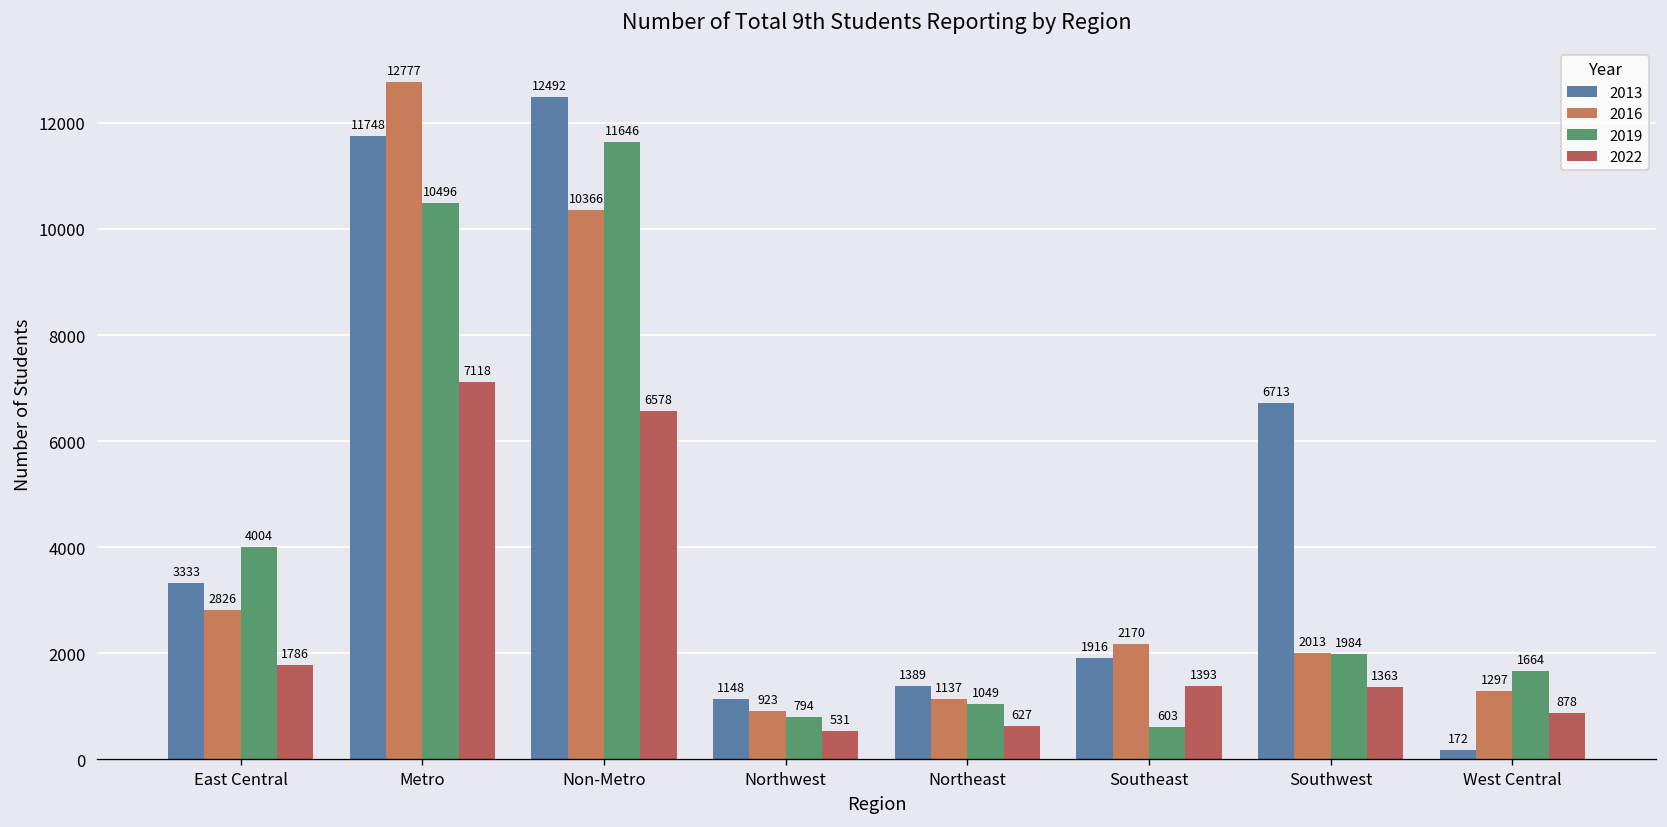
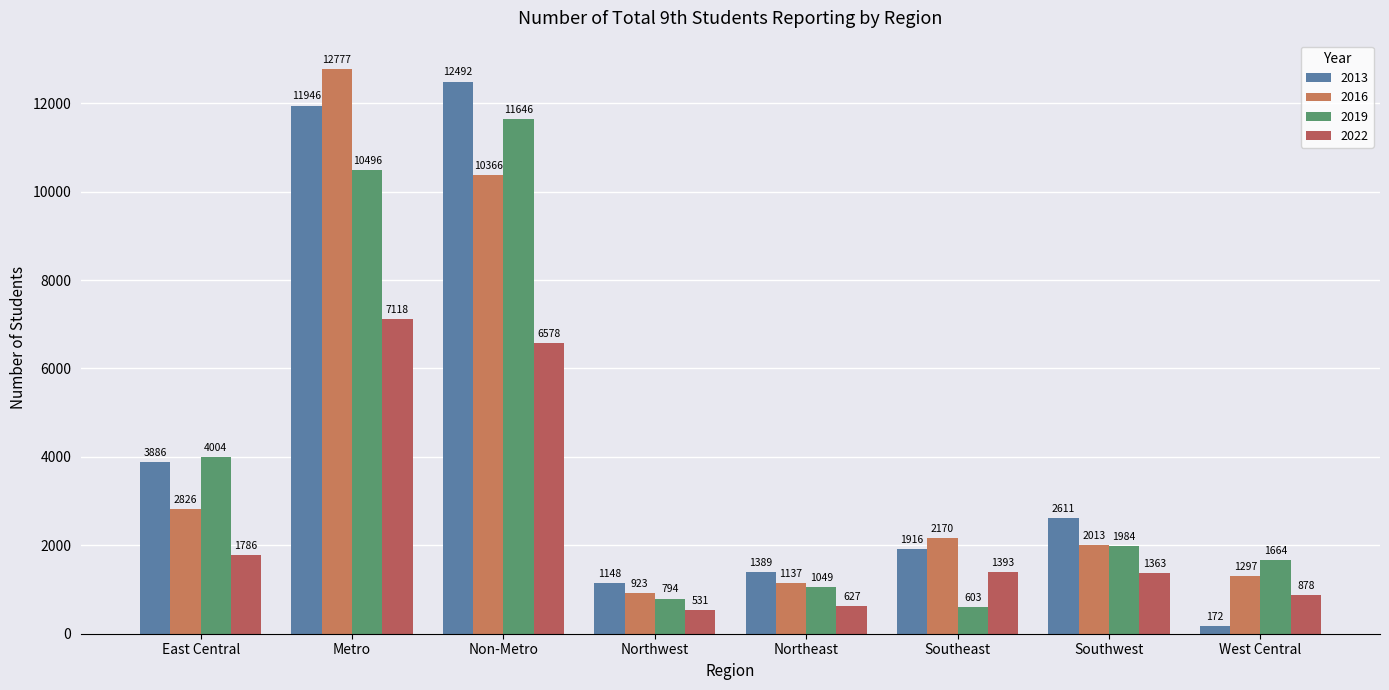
2013, East Central: 3333 -> 3886
2013, Metro: 11748 -> 11946
2013, Southwest: 6713 -> 2611
